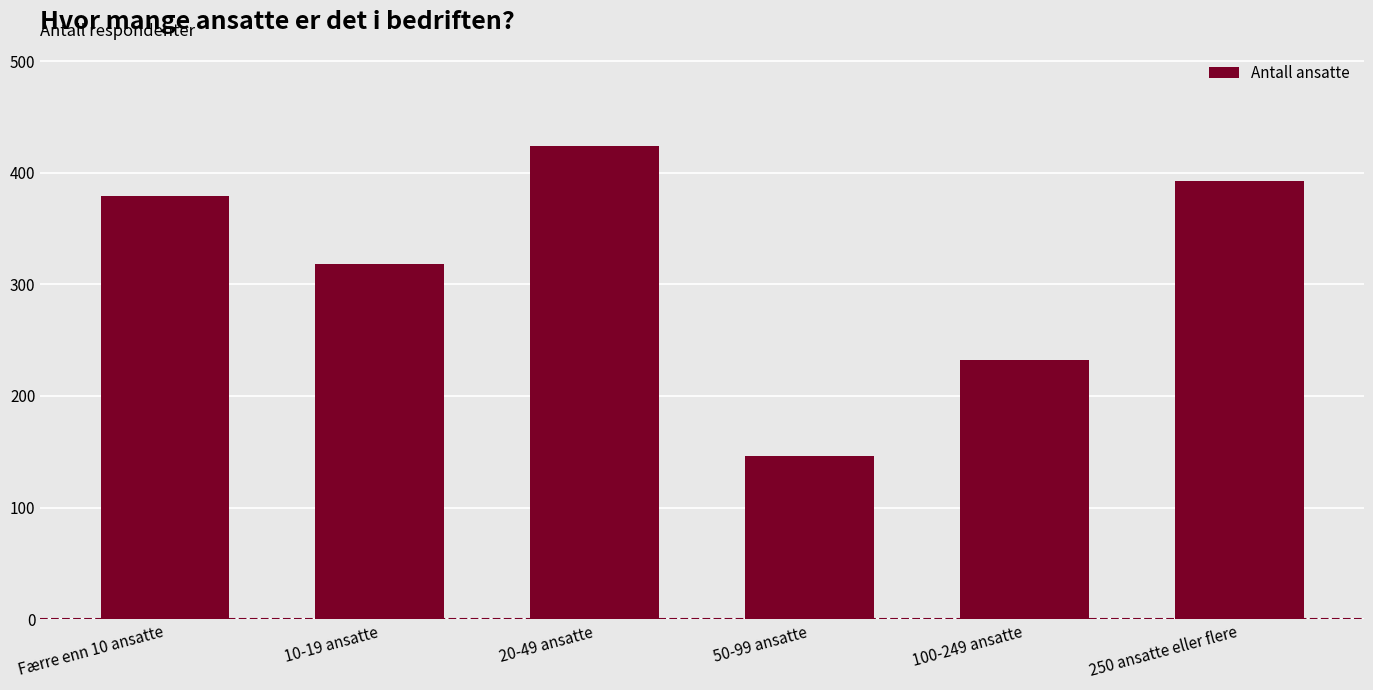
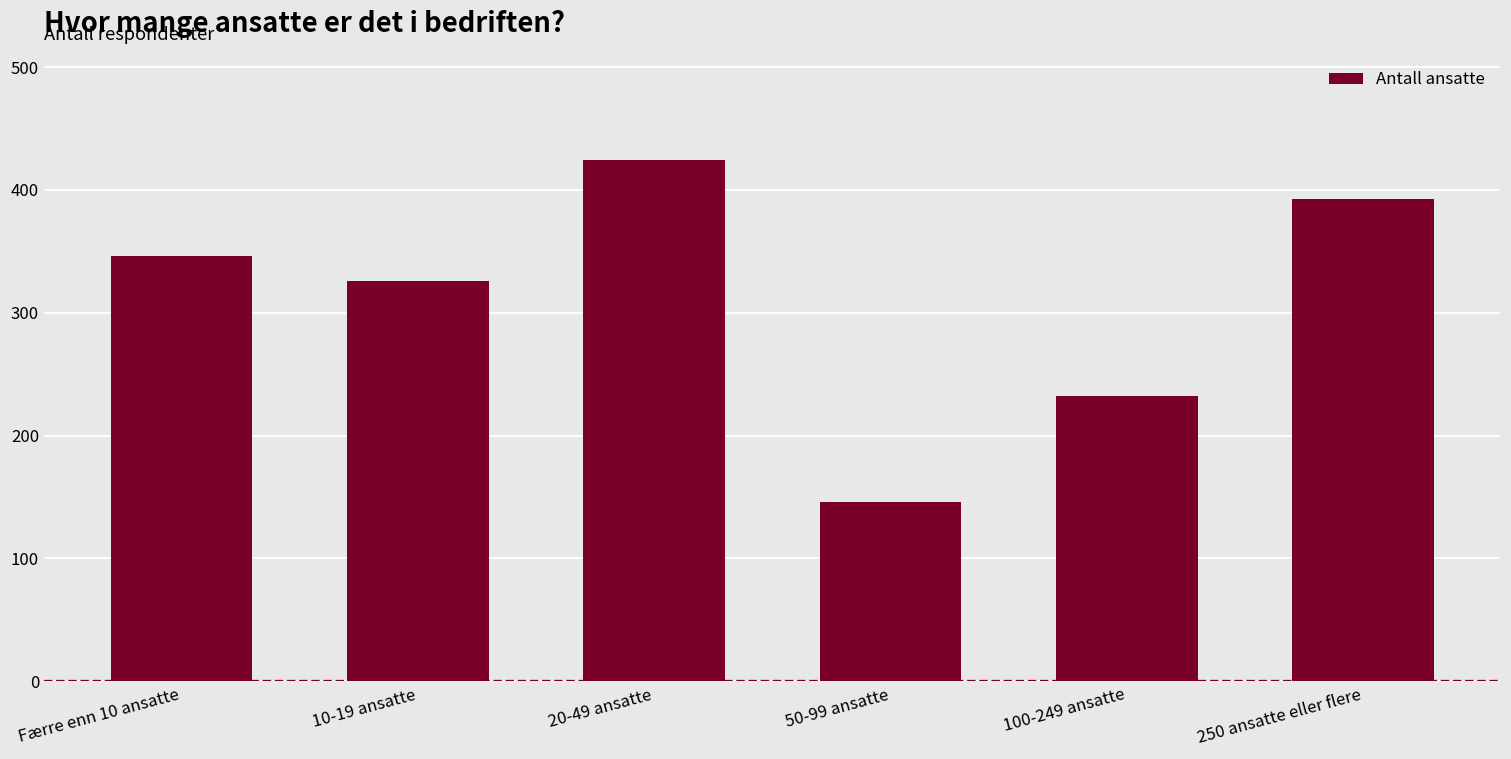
Færre enn 10 ansatte: 379 -> 346
10-19 ansatte: 318 -> 326
